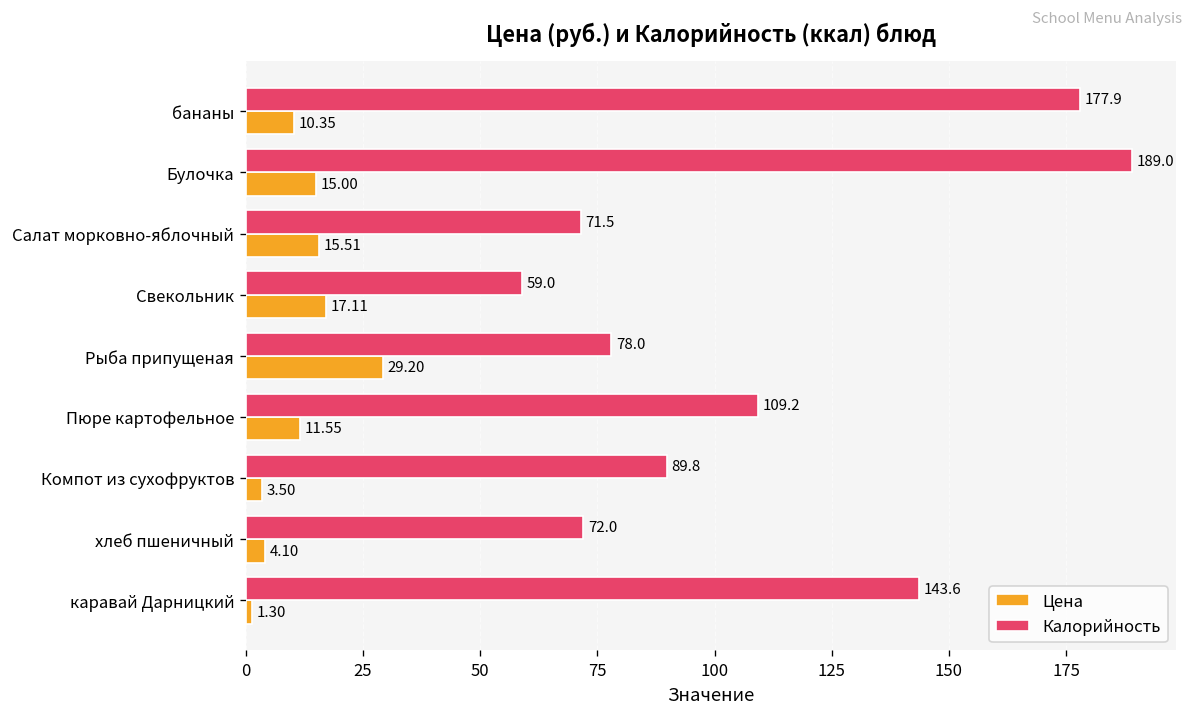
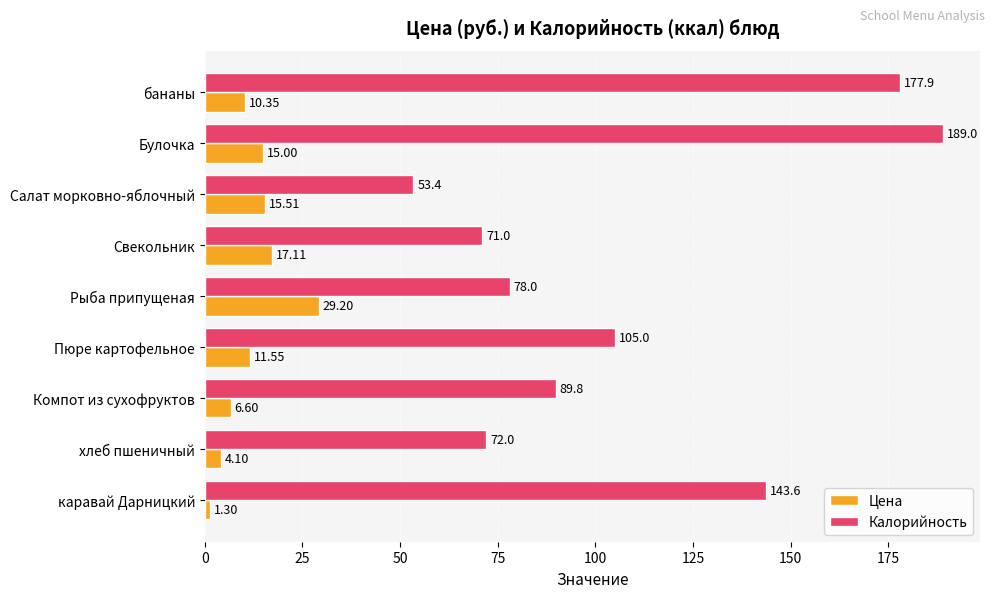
Калорийность, Салат морковно-яблочный: 71.5 -> 53.4
Калорийность, Свекольник: 59.0 -> 71.0
Калорийность, Пюре картофельное: 109.2 -> 105.0
Цена, Компот из сухофруктов: 3.50 -> 6.60
